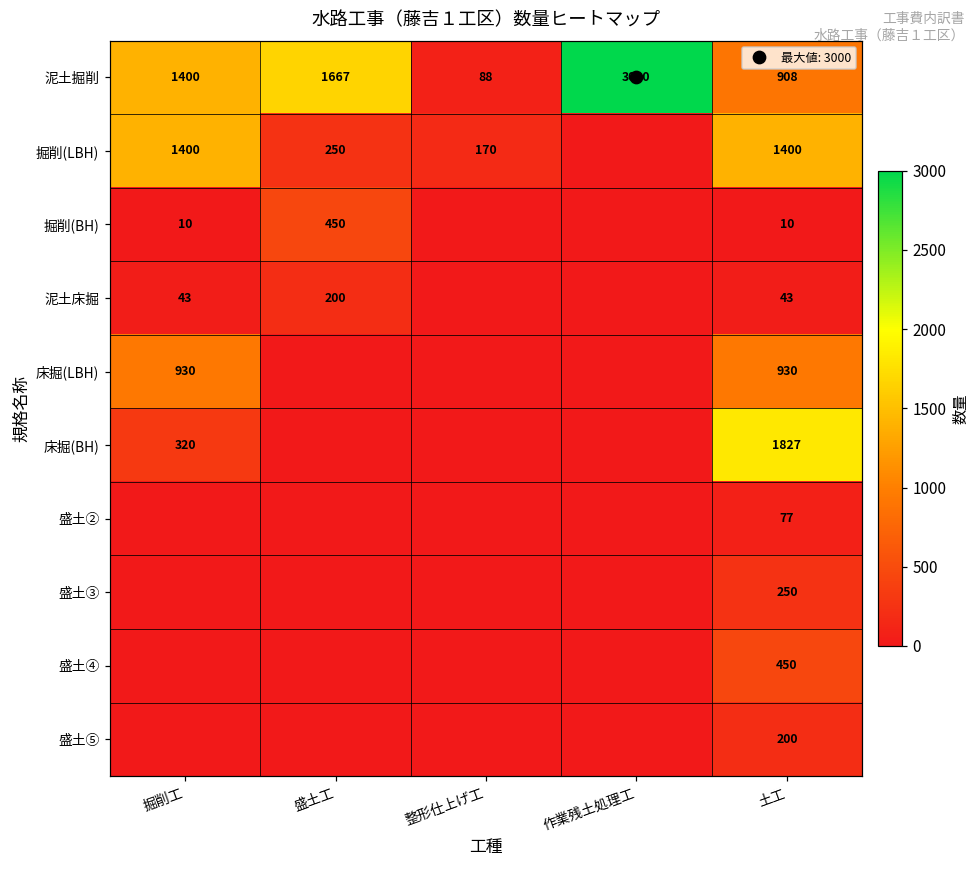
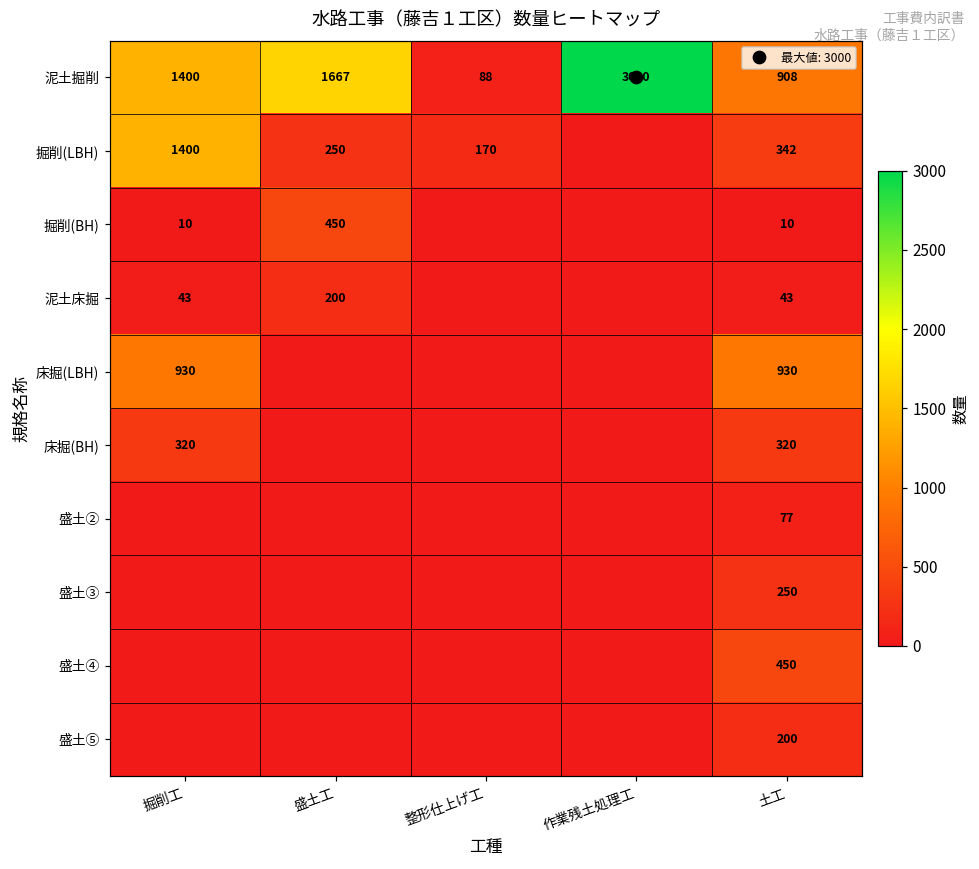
掘削(LBH), 土工: 1400 -> 342
床掘(BH), 土工: 1827 -> 320
